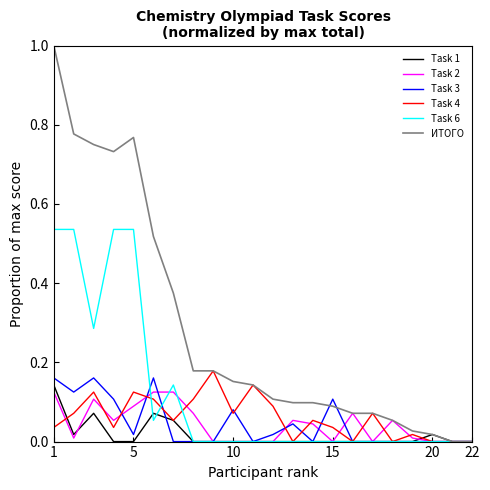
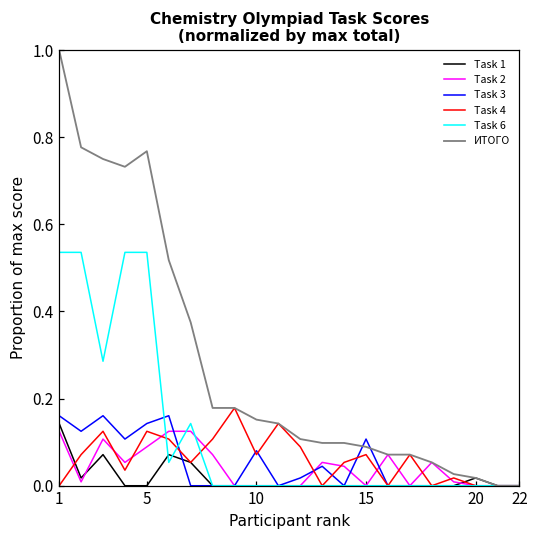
Task 4, 1: 0.04 -> 0.00
Task 3, 5: 0.02 -> 0.14
Task 4, 15: 0.04 -> 0.07
